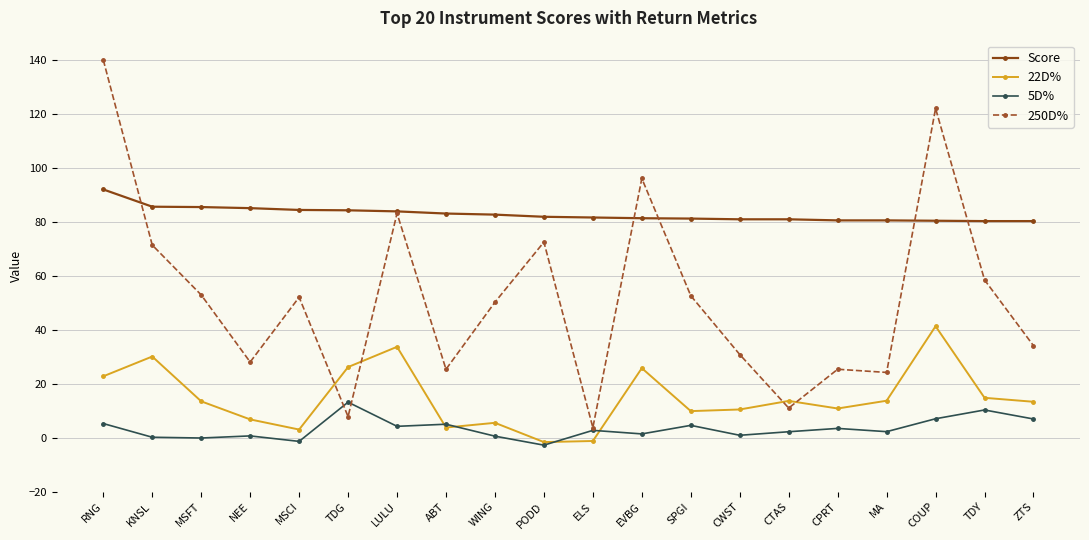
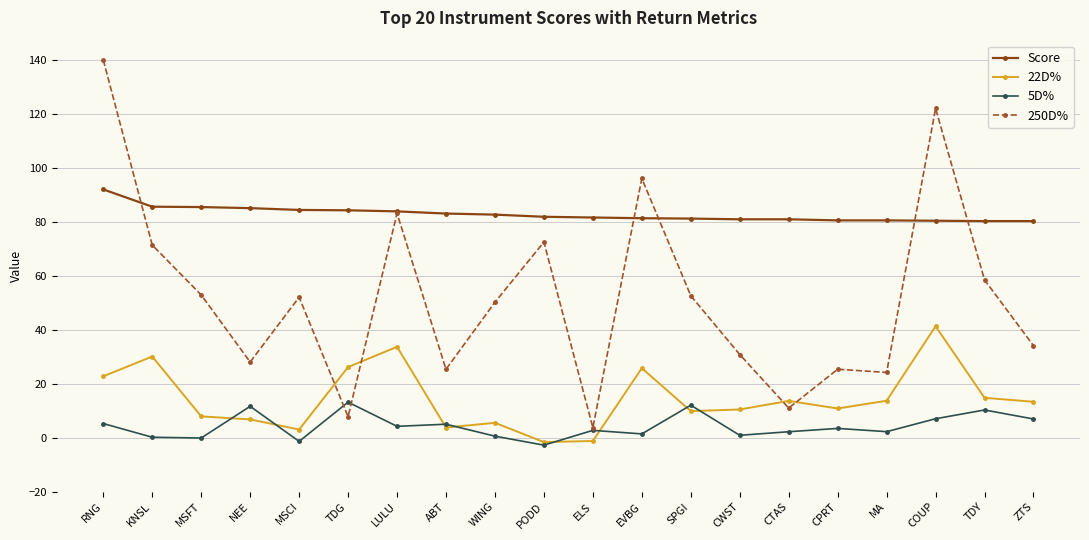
22D%, MSFT: 13 -> 8
5D%, NEE: 1 -> 12
5D%, SPGI: 5 -> 12
